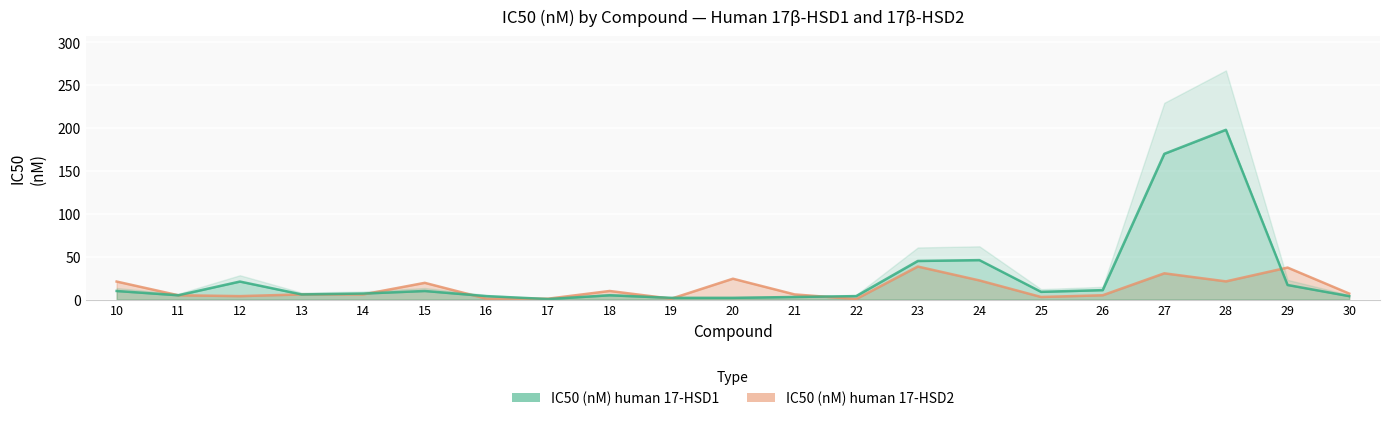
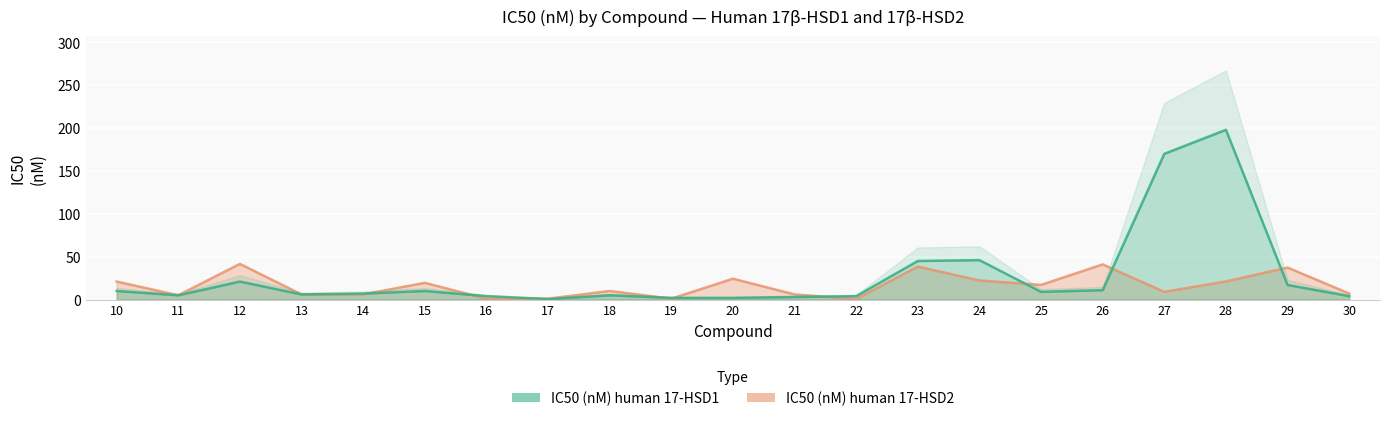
IC50 (nM) human 17-HSD2, 12: 0 -> 40
IC50 (nM) human 17-HSD2, 25: 0 -> 20
IC50 (nM) human 17-HSD2, 26: 10 -> 40
IC50 (nM) human 17-HSD2, 27: 30 -> 10
